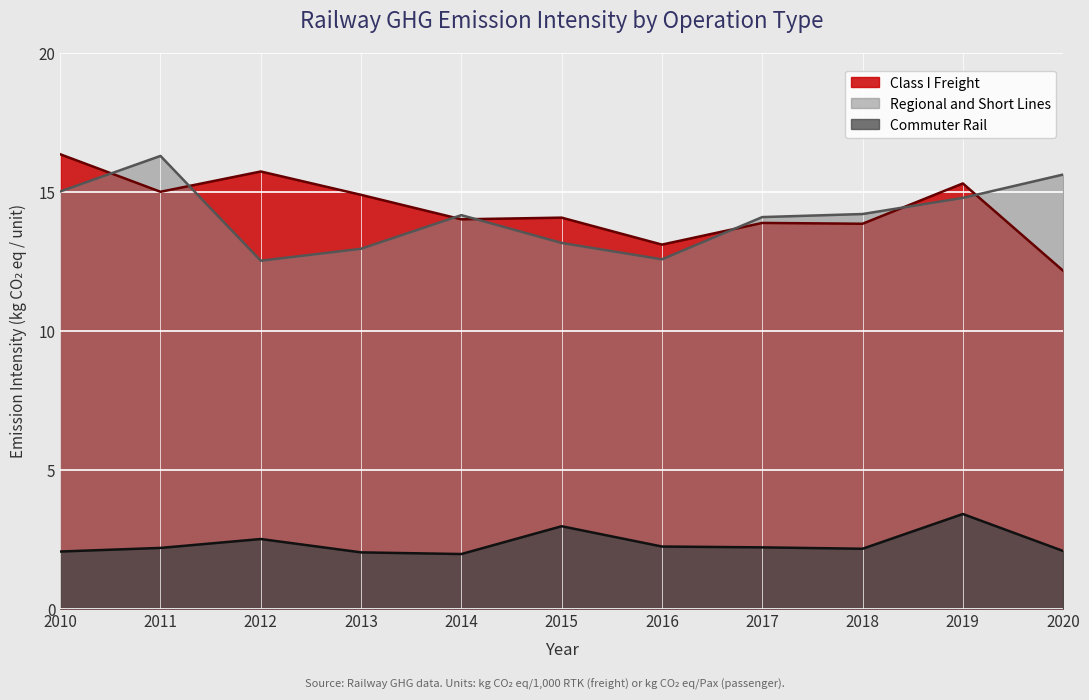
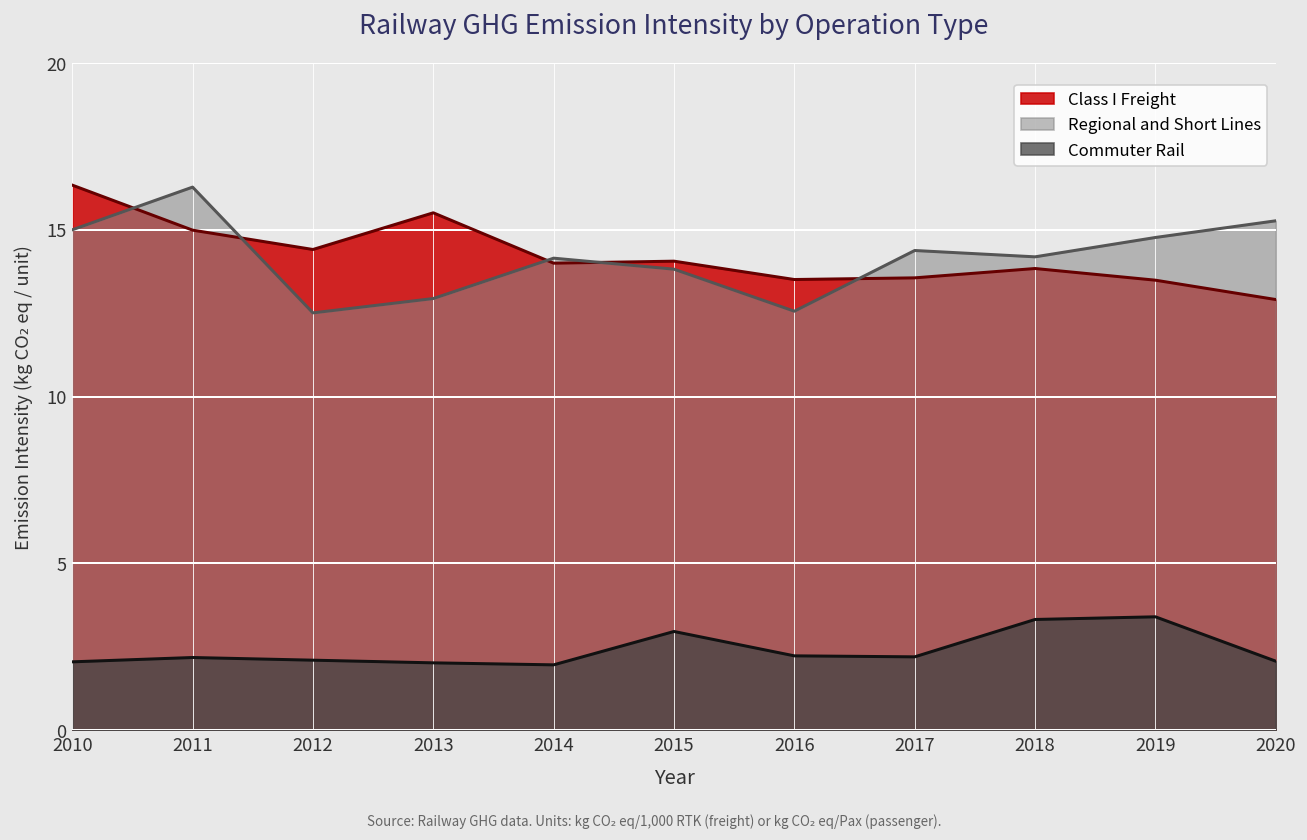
Class I Freight, 2012: 15.7 -> 14.4
Commuter Rail, 2012: 2.5 -> 2.1
Class I Freight, 2013: 14.9 -> 15.5
Regional and Short Lines, 2015: 13.2 -> 13.8
Class I Freight, 2016: 13.1 -> 13.5
Class I Freight, 2017: 13.9 -> 13.6
Regional and Short Lines, 2017: 14.1 -> 14.4
Commuter Rail, 2018: 2.2 -> 3.3
Class I Freight, 2019: 15.3 -> 13.5
Class I Freight, 2020: 12.2 -> 12.9
Regional and Short Lines, 2020: 15.6 -> 15.3
